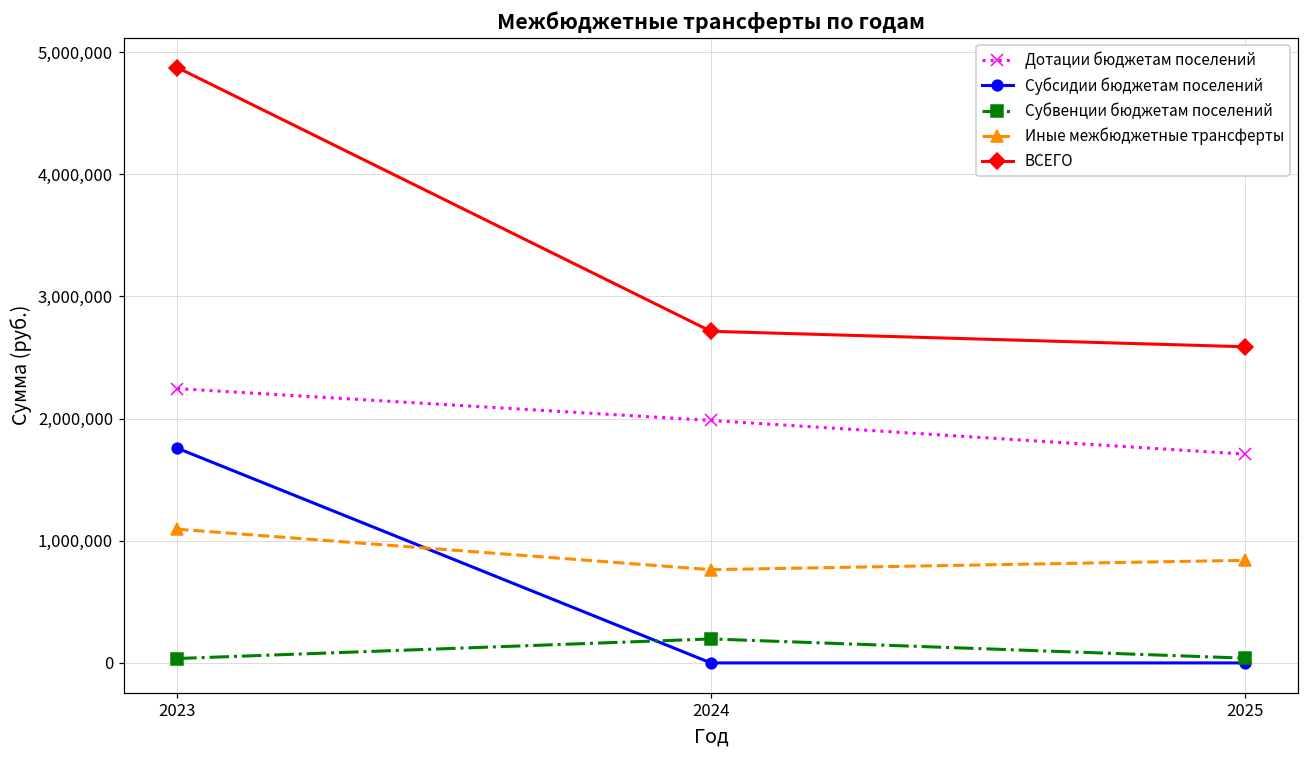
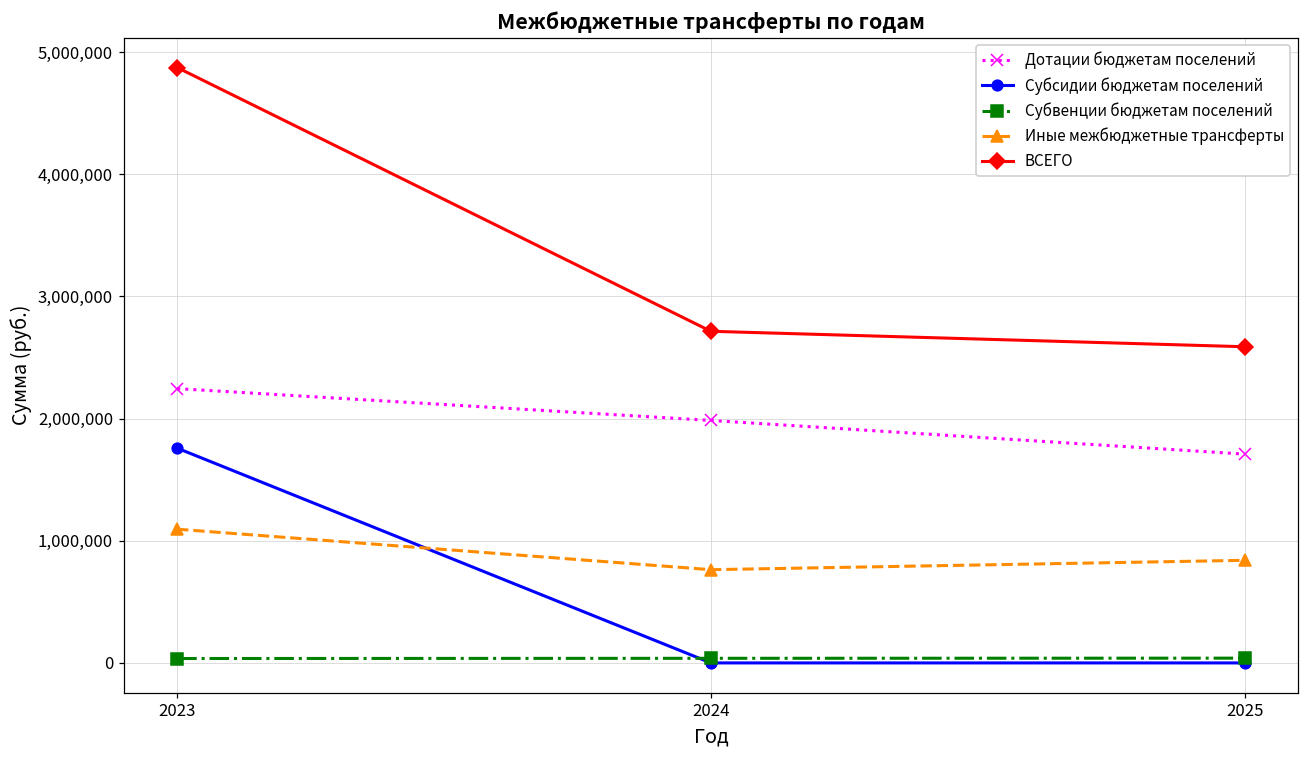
Субвенции бюджетам поселений, 2024: 200,000 -> 40,000
